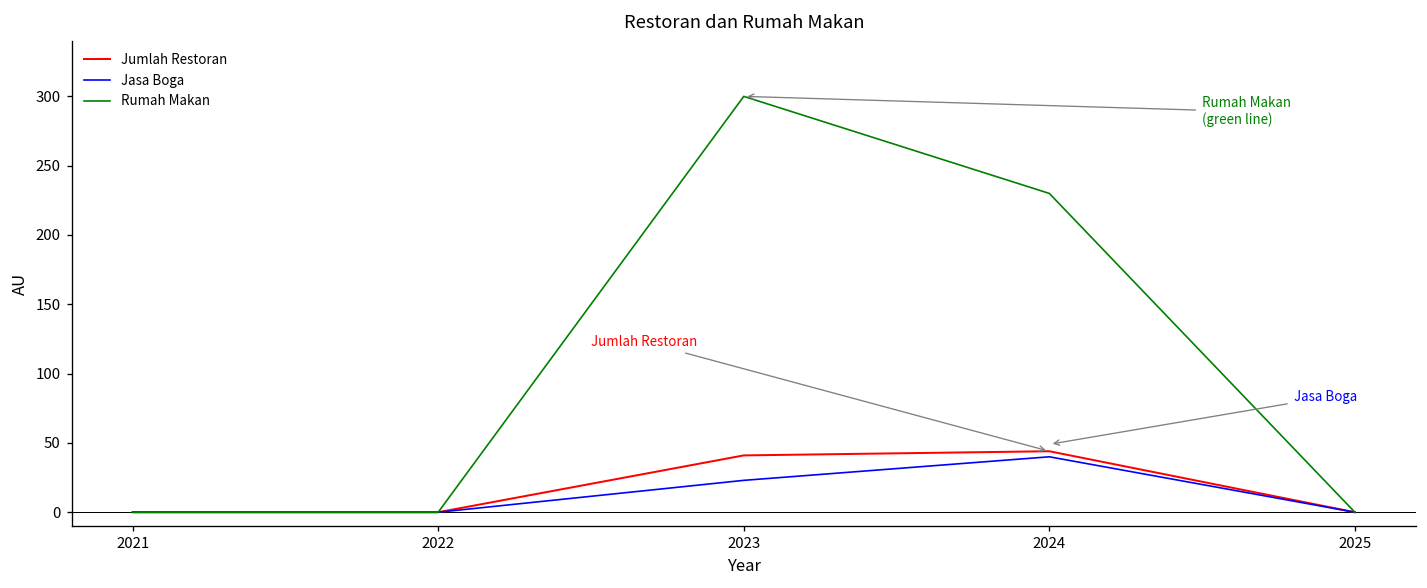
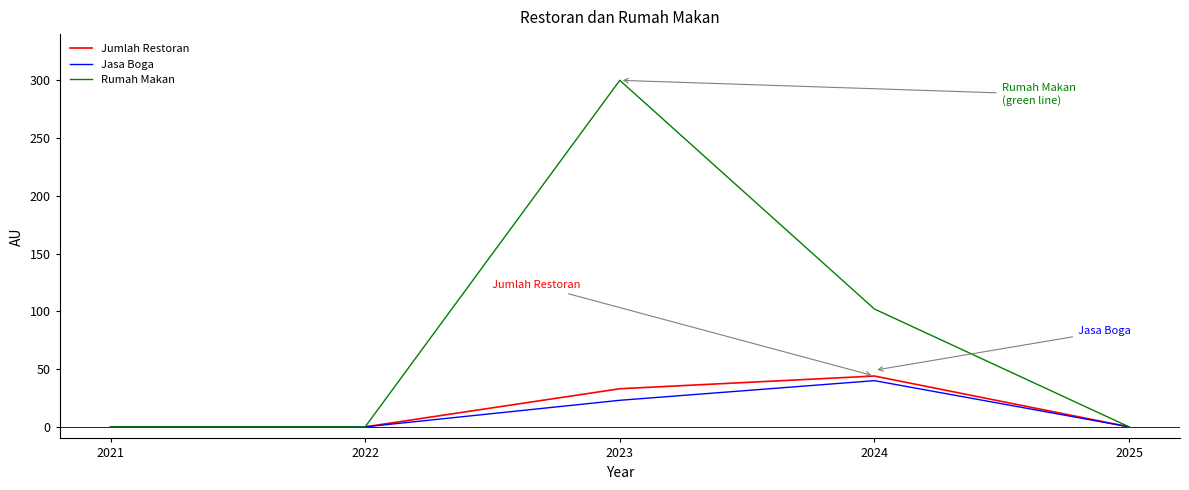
Jumlah Restoran, 2023: 41 -> 33
Rumah Makan, 2024: 230 -> 102
